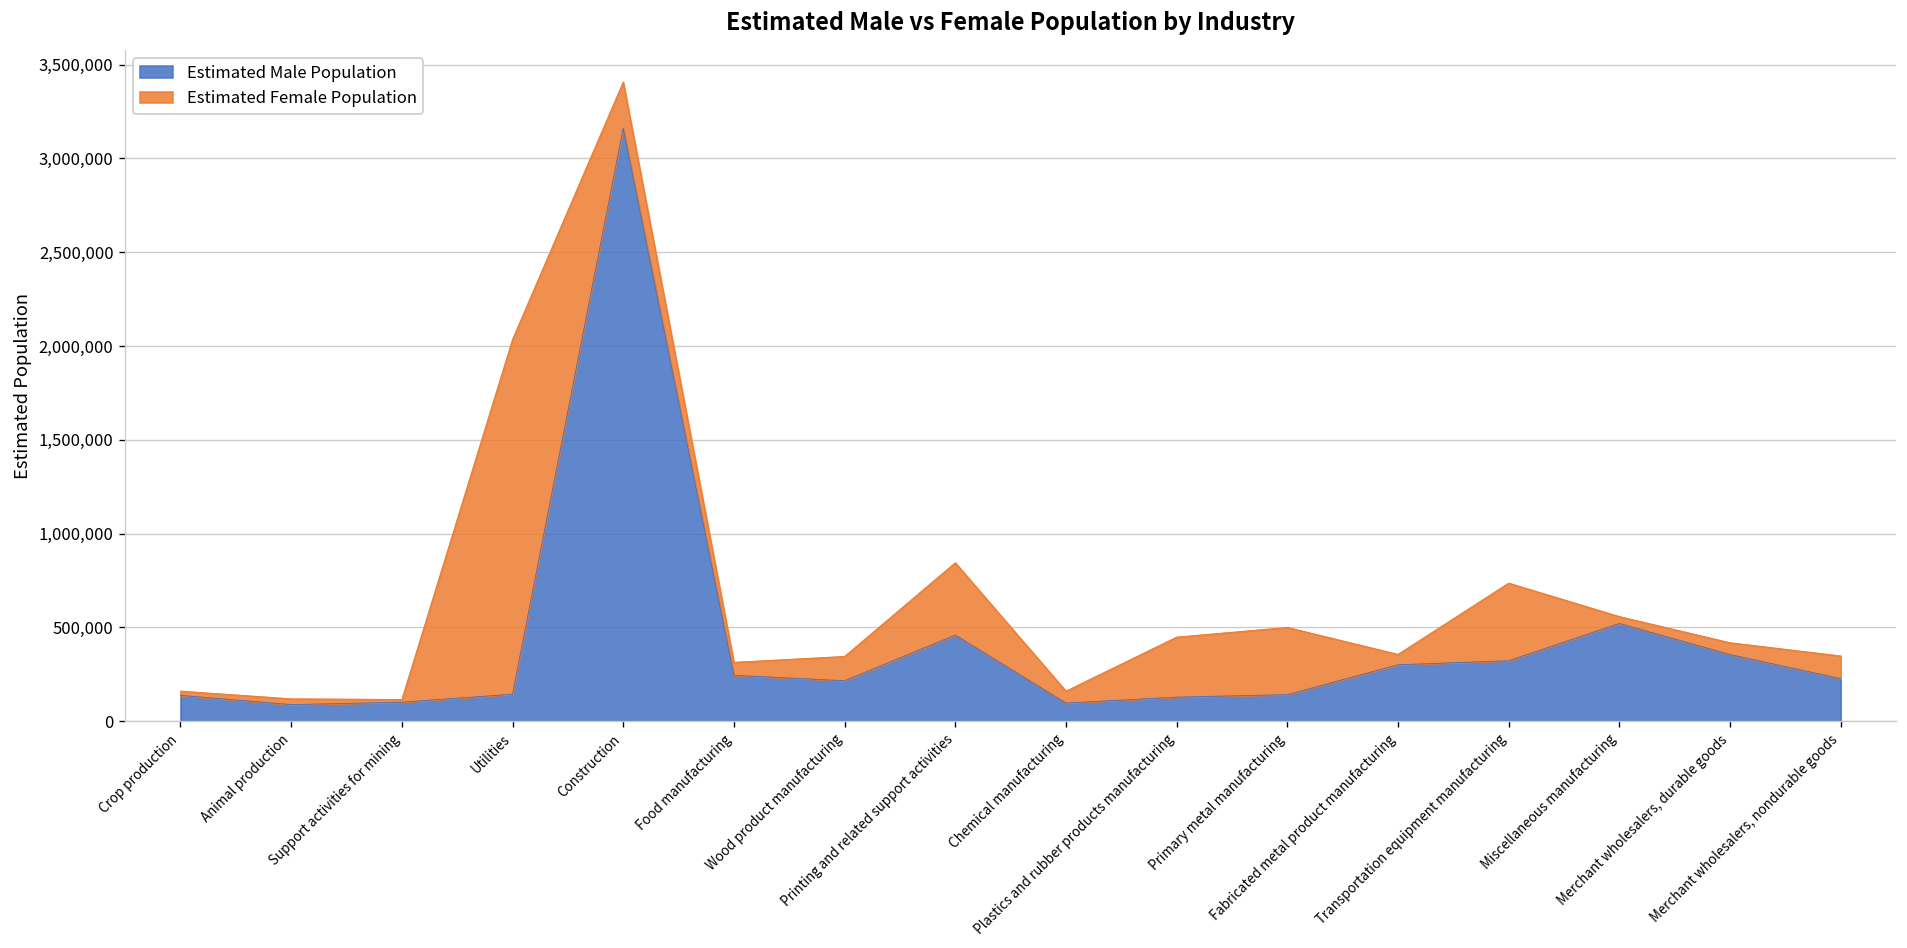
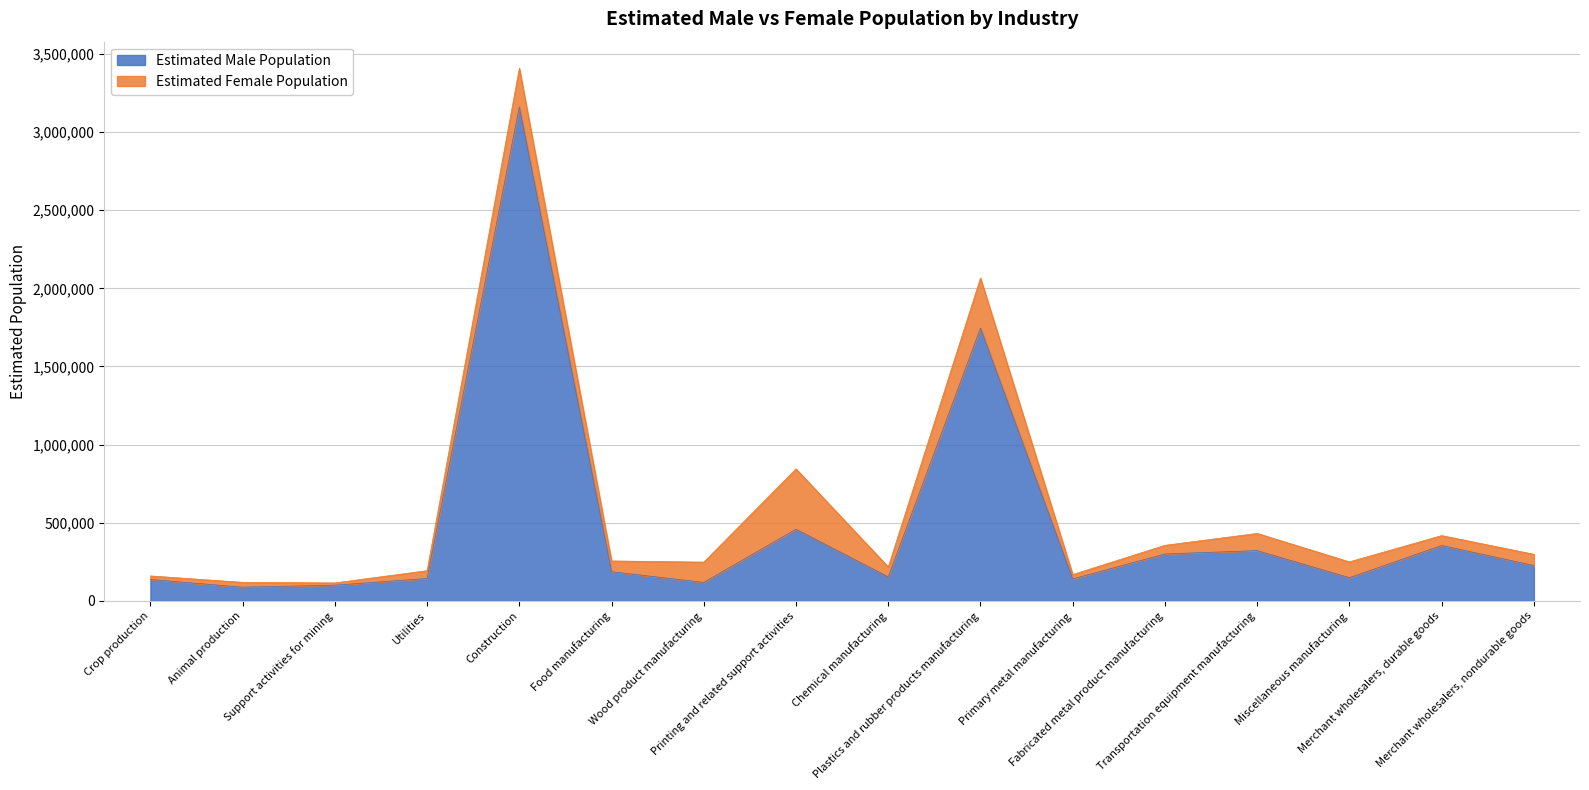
Estimated Female Population, Utilities: 1,890,000 -> 50,000
Estimated Male Population, Food manufacturing: 240,000 -> 190,000
Estimated Male Population, Wood product manufacturing: 220,000 -> 120,000
Estimated Male Population, Chemical manufacturing: 100,000 -> 150,000
Estimated Male Population, Plastics and rubber products manufacturing: 130,000 -> 1,750,000
Estimated Female Population, Primary metal manufacturing: 360,000 -> 30,000
Estimated Female Population, Transportation equipment manufacturing: 410,000 -> 110,000
Estimated Male Population, Miscellaneous manufacturing: 520,000 -> 150,000
Estimated Female Population, Miscellaneous manufacturing: 40,000 -> 100,000
Estimated Female Population, Merchant wholesalers, nondurable goods: 120,000 -> 70,000
